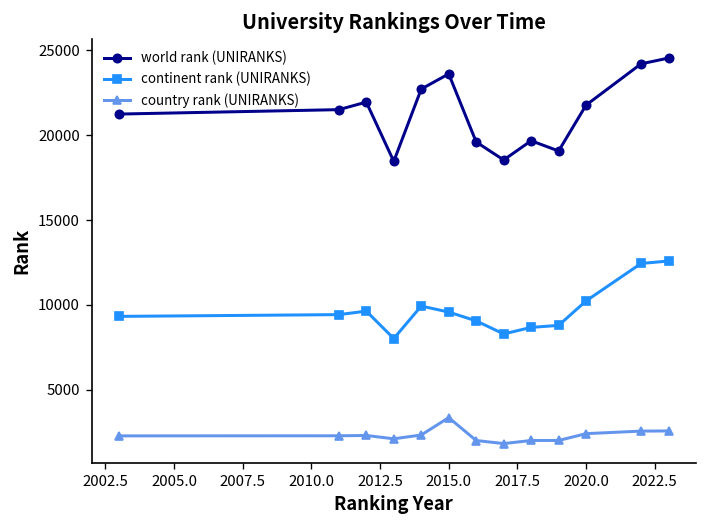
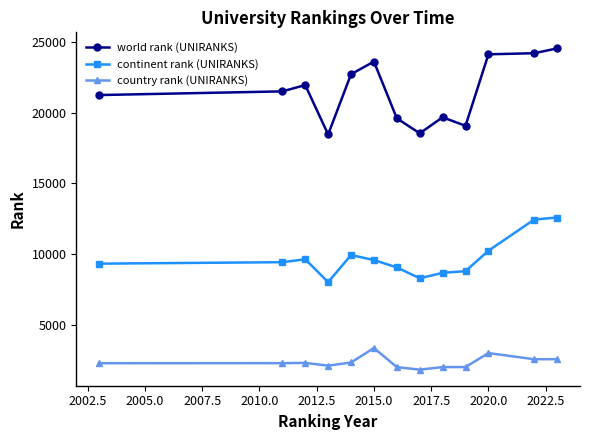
world rank (UNIRANKS), 2020.0: 21800 -> 24100
country rank (UNIRANKS), 2020.0: 2400 -> 3000
